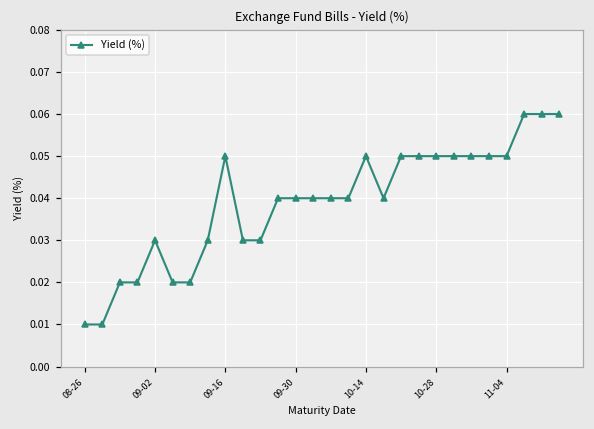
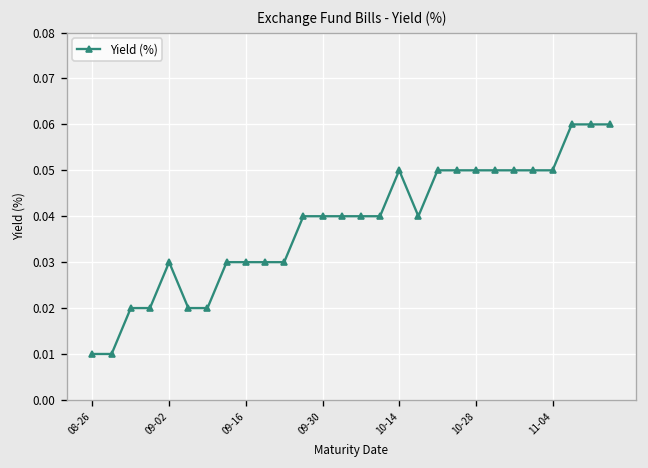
09-16: 0.05 -> 0.03
